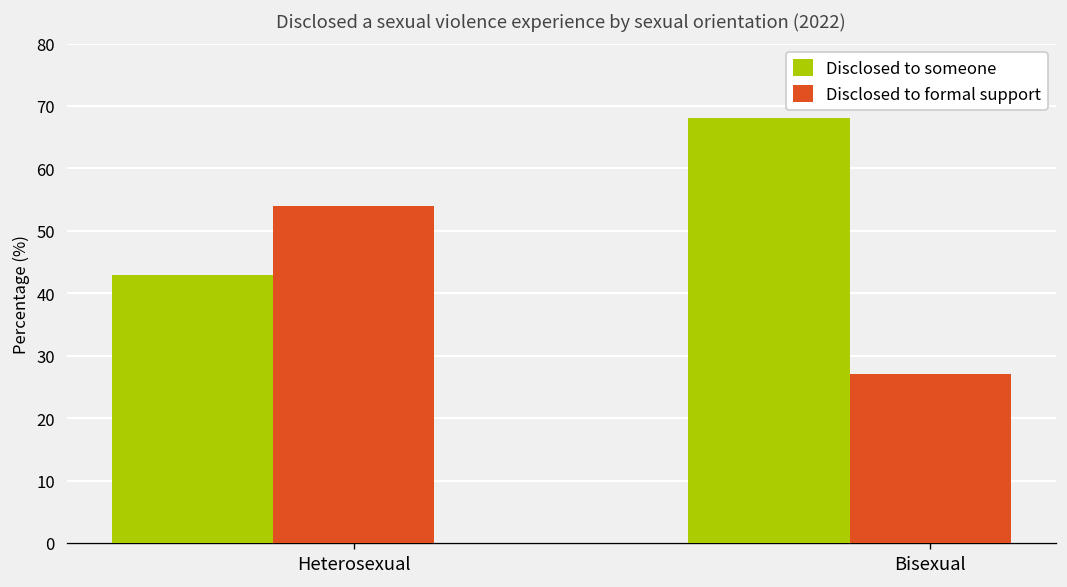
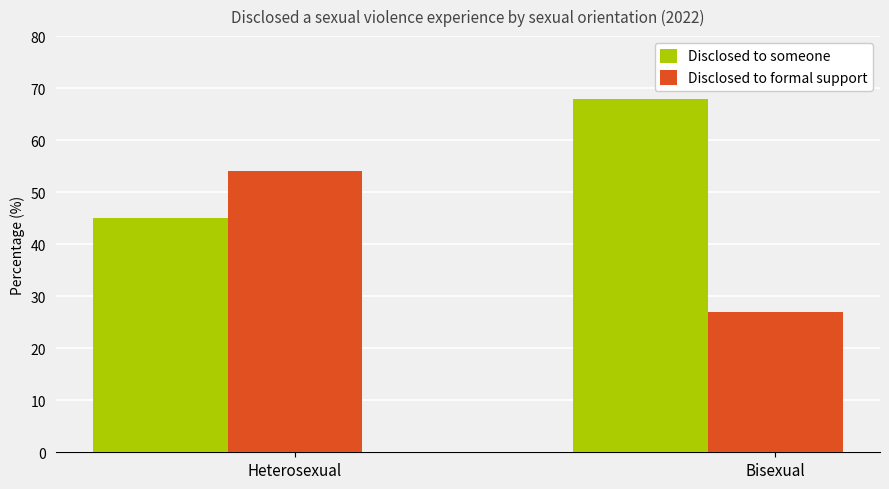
Disclosed to someone, Heterosexual: 43 -> 45
